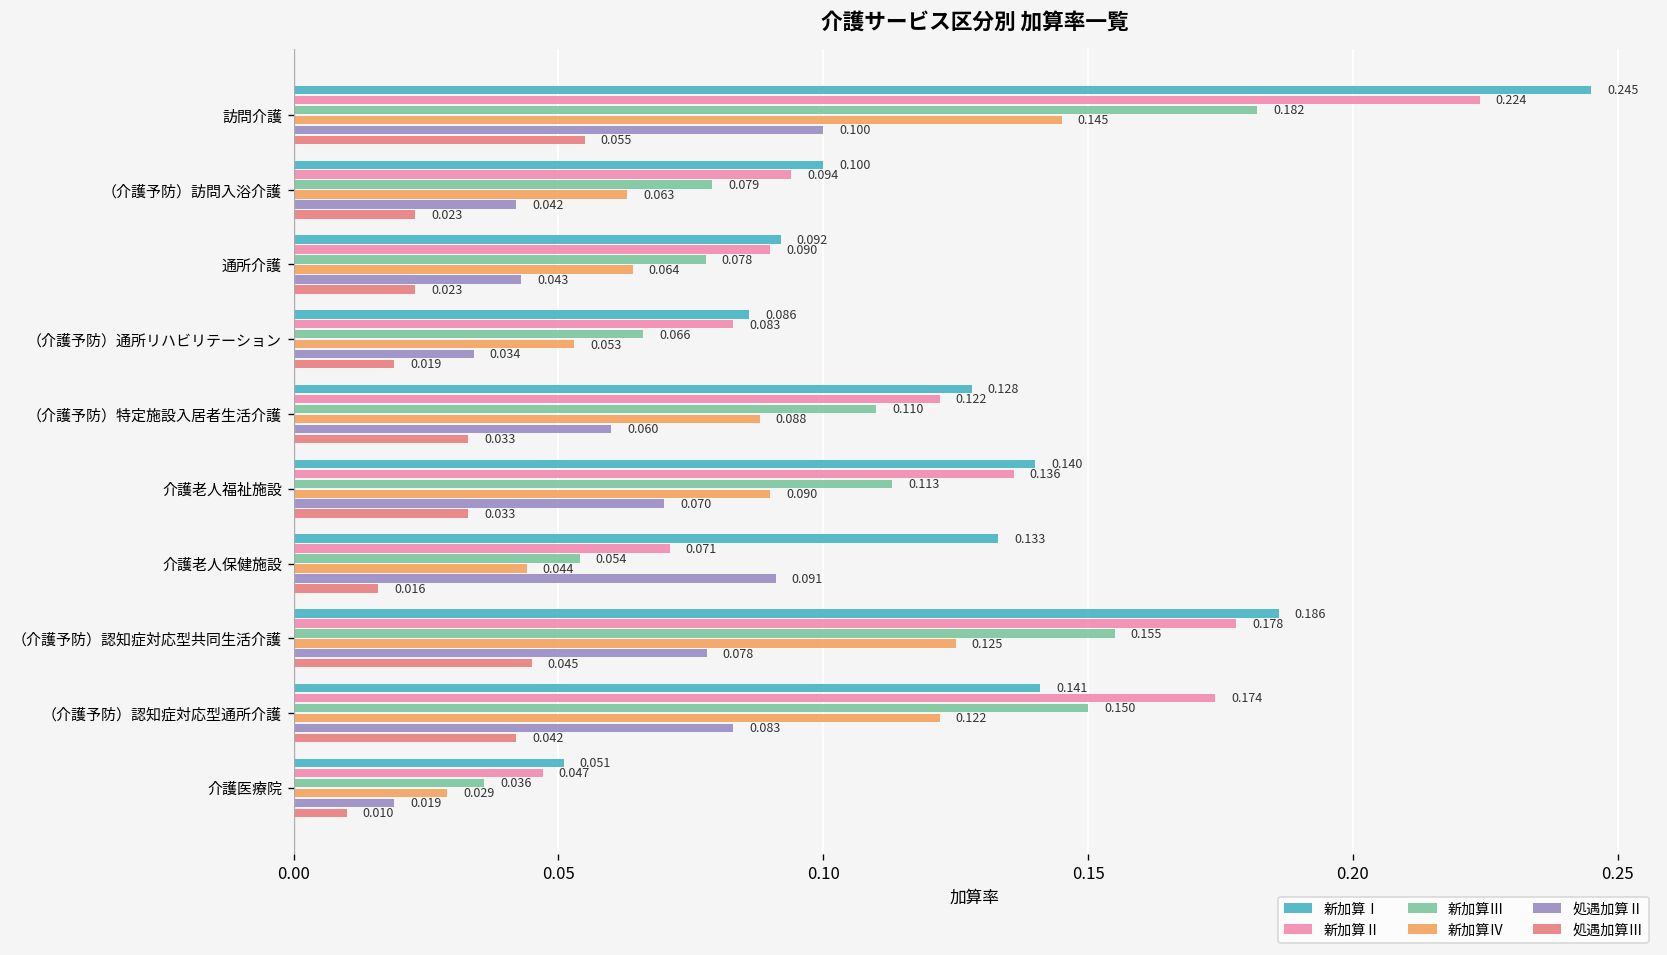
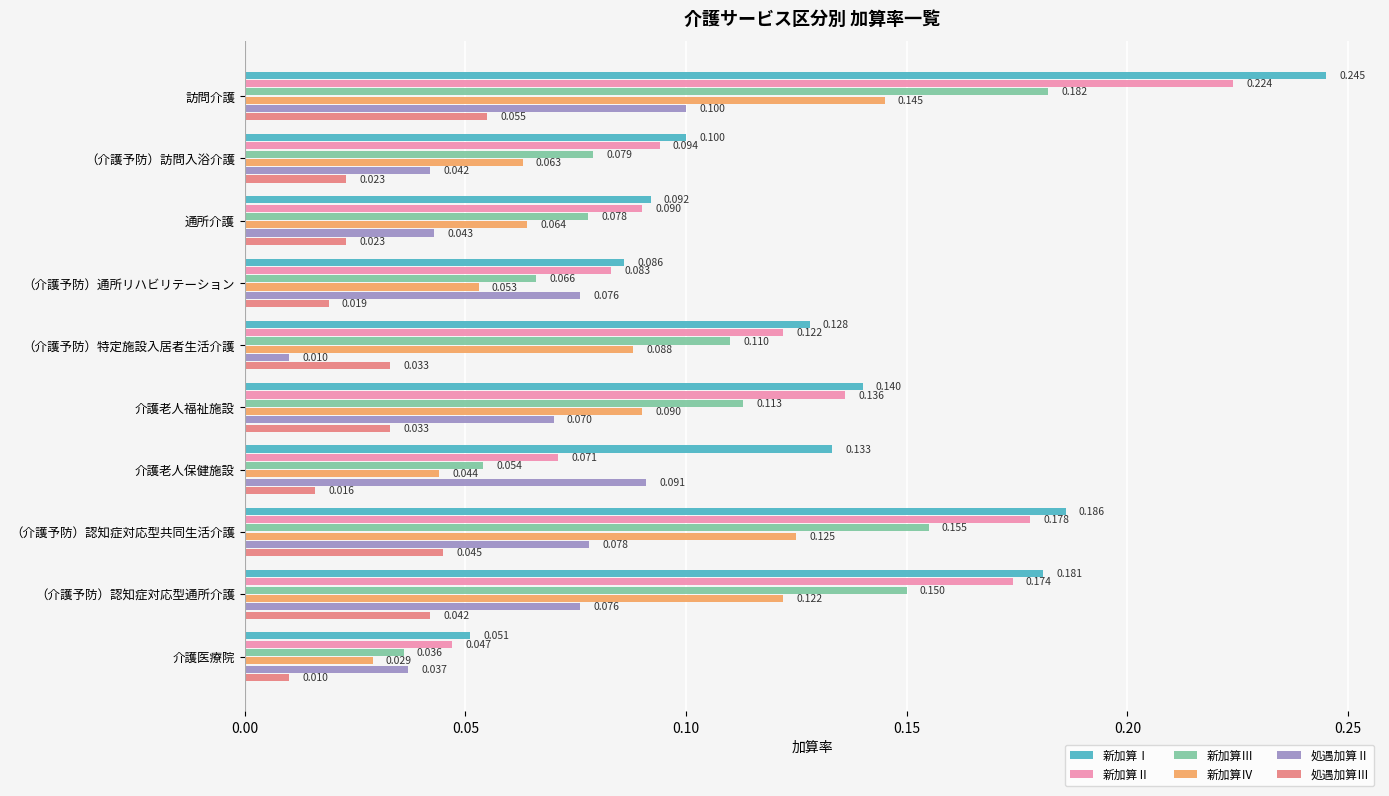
処遇加算Ⅱ, （介護予防）通所リハビリテーション: 0.034 -> 0.076
処遇加算Ⅱ, （介護予防）特定施設入居者生活介護: 0.060 -> 0.010
新加算Ⅰ, （介護予防）認知症対応型通所介護: 0.141 -> 0.181
処遇加算Ⅱ, （介護予防）認知症対応型通所介護: 0.083 -> 0.076
処遇加算Ⅱ, 介護医療院: 0.019 -> 0.037
